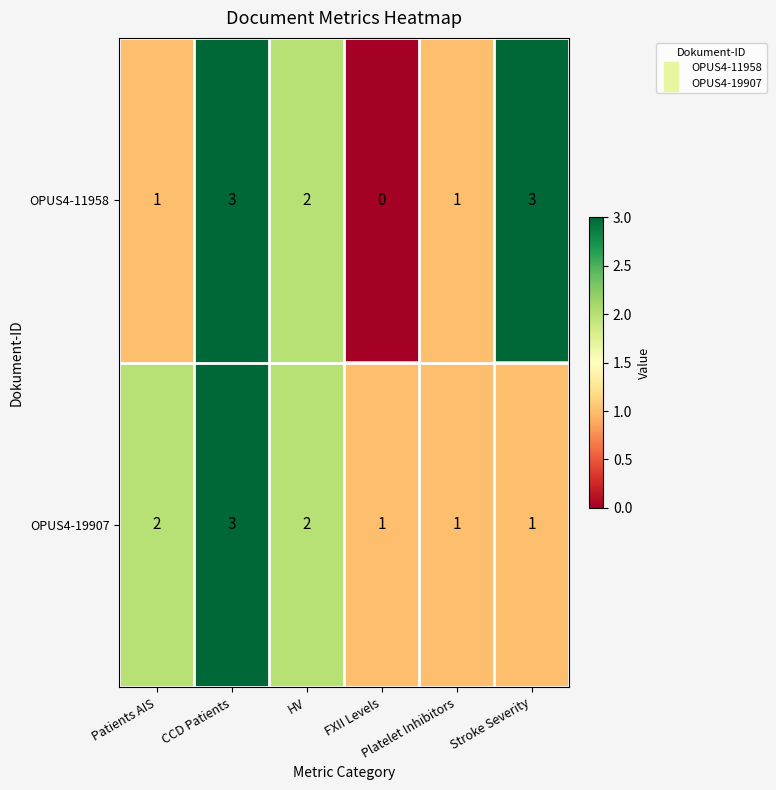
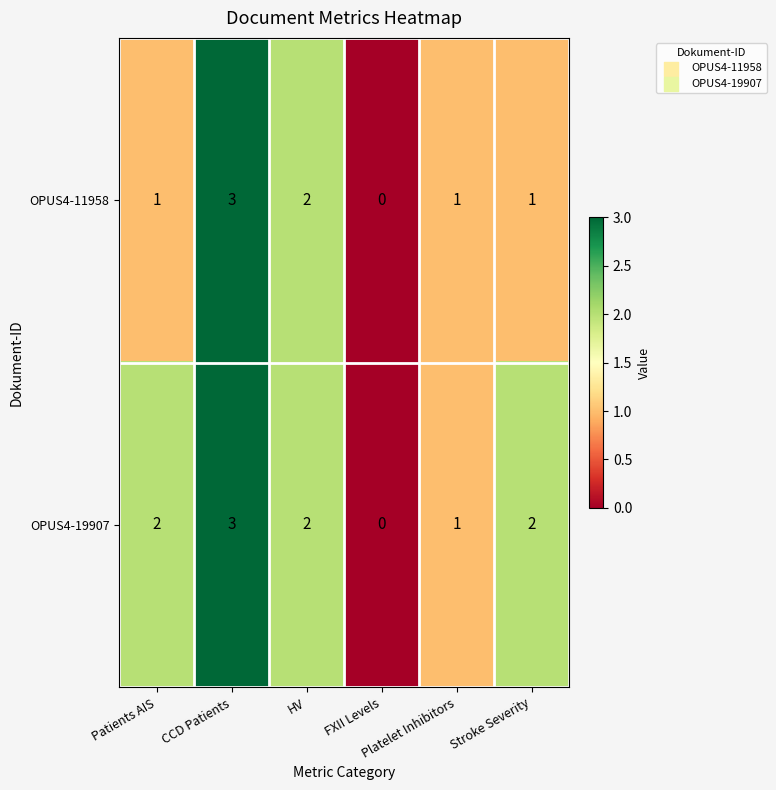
OPUS4-11958, Stroke Severity: 3 -> 1
OPUS4-19907, FXII Levels: 1 -> 0
OPUS4-19907, Stroke Severity: 1 -> 2
